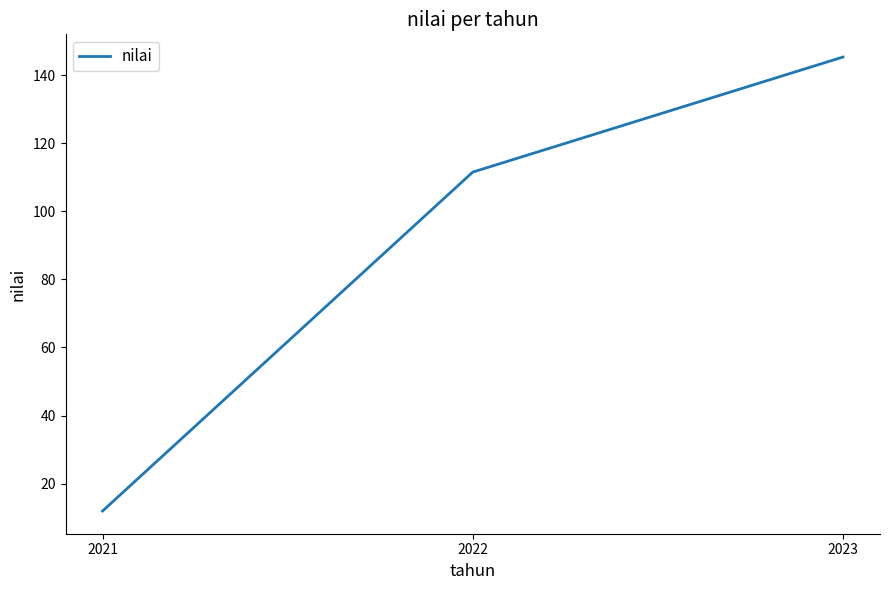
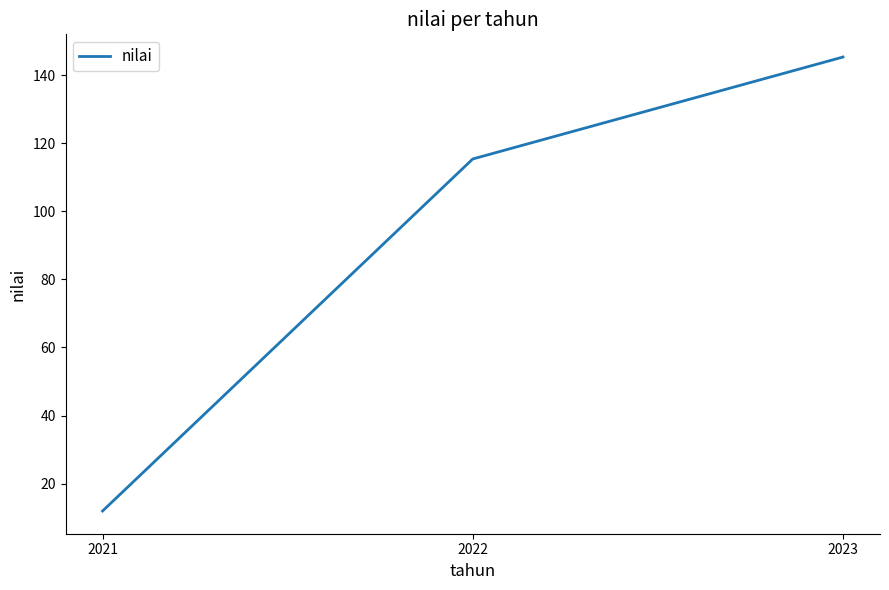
2022: 112 -> 115
